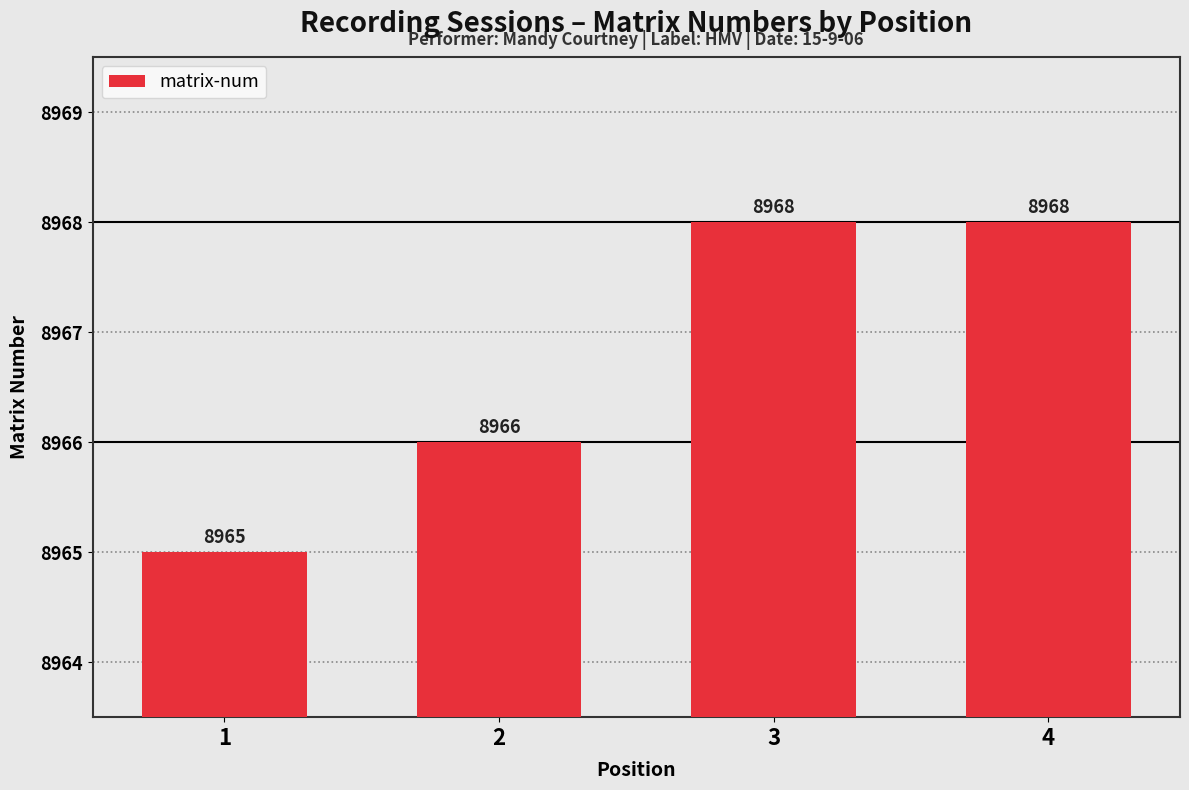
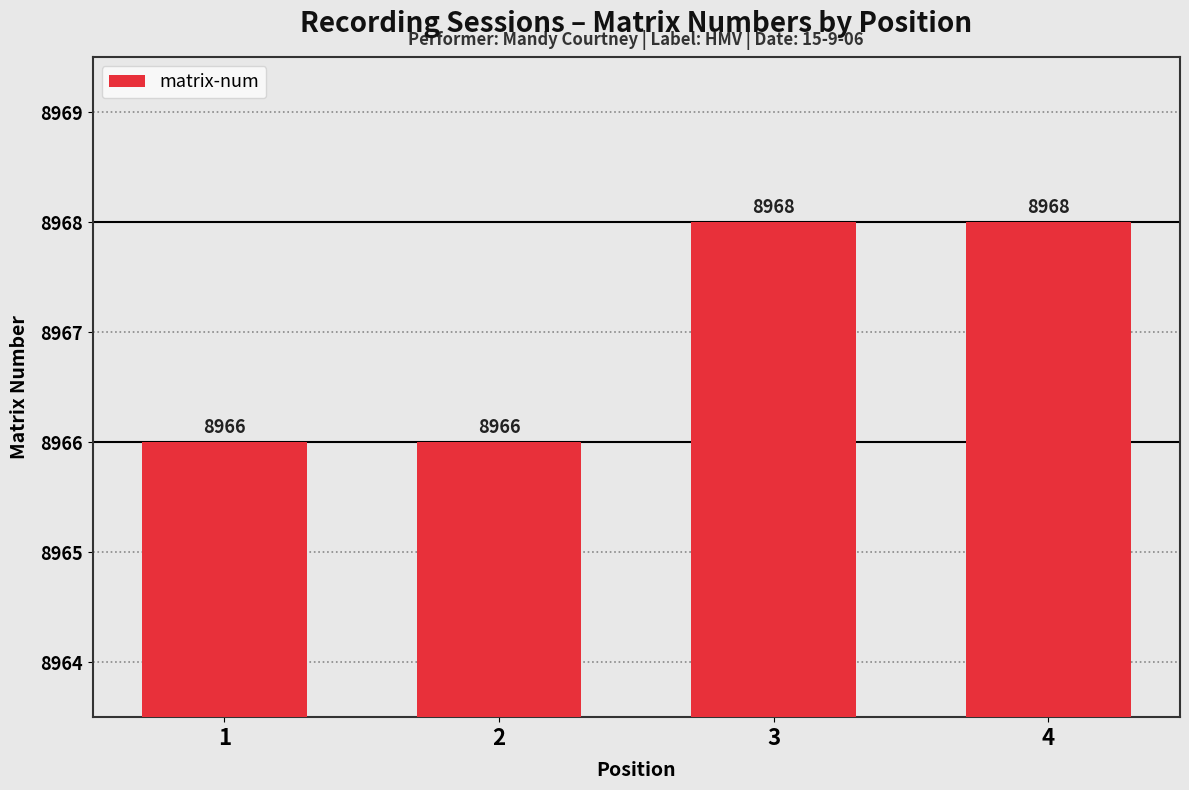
1: 8965 -> 8966
